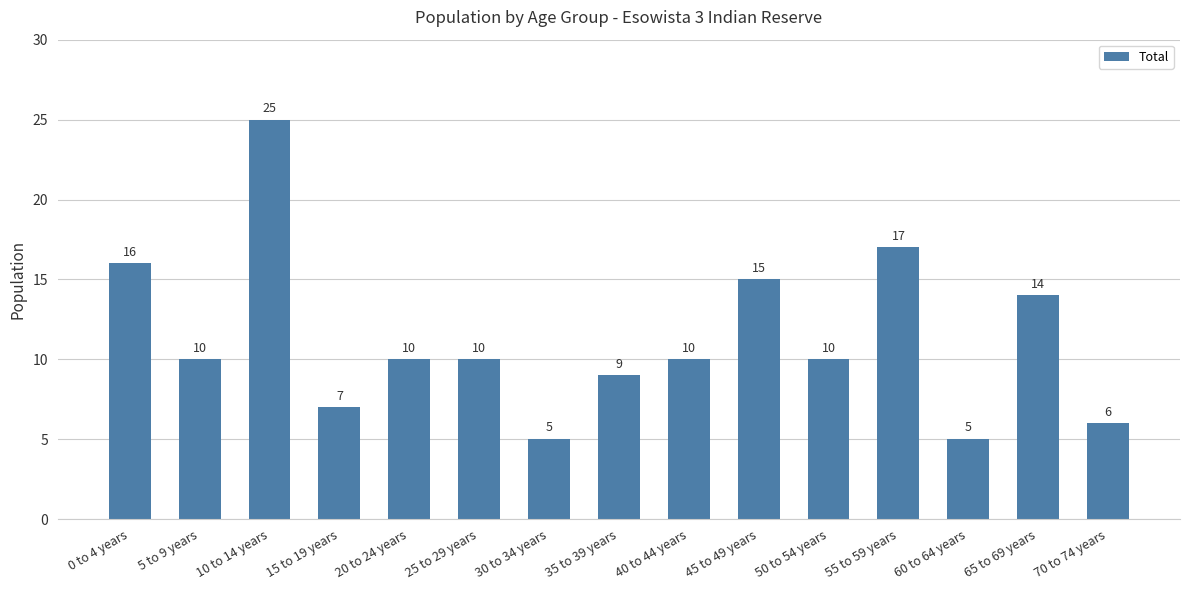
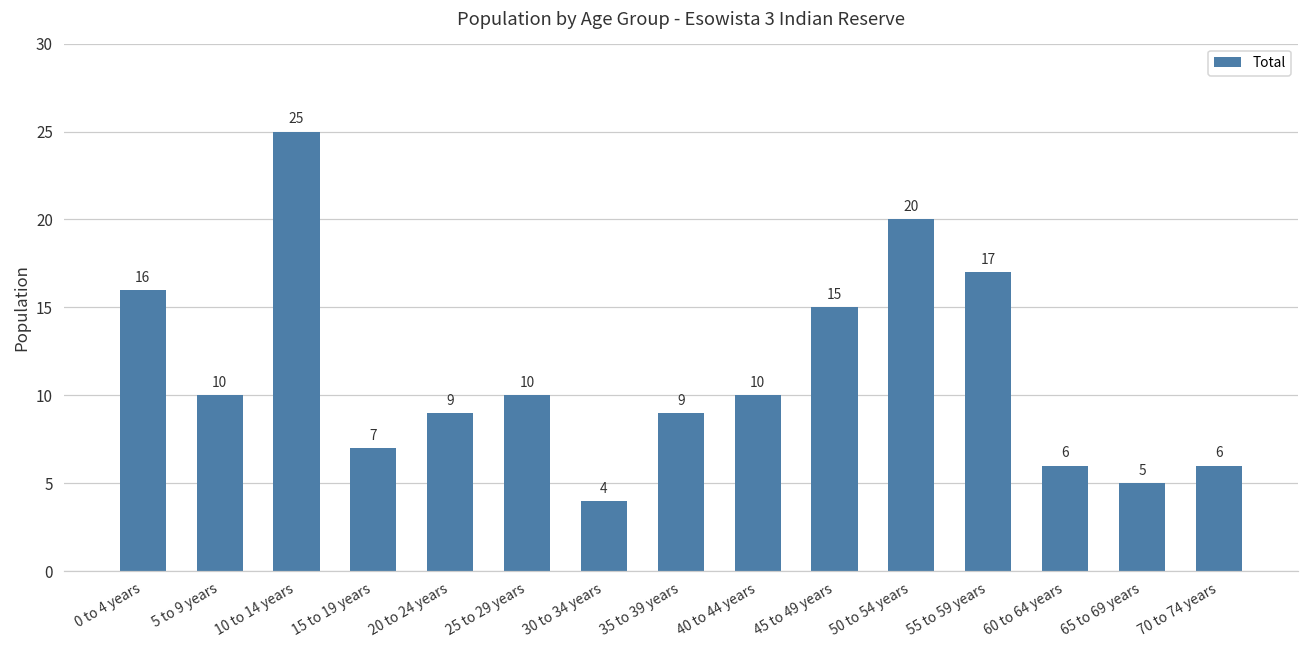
20 to 24 years: 10 -> 9
30 to 34 years: 5 -> 4
50 to 54 years: 10 -> 20
60 to 64 years: 5 -> 6
65 to 69 years: 14 -> 5
